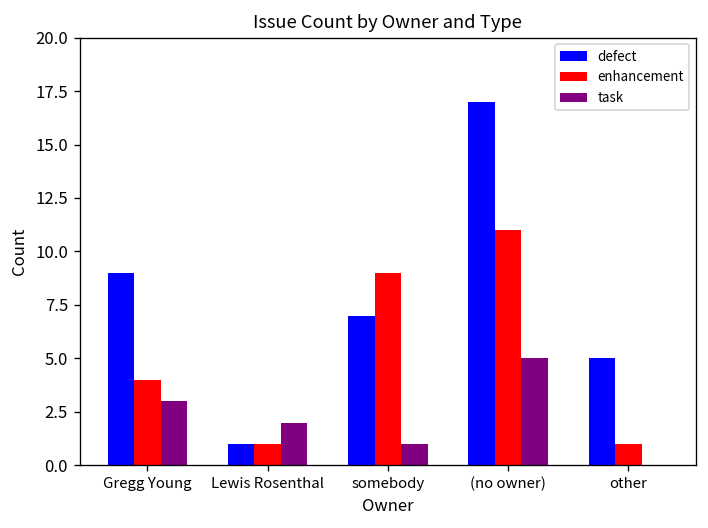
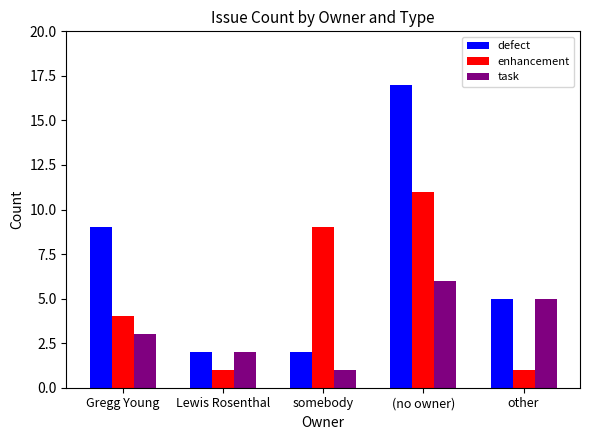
defect, Lewis Rosenthal: 1 -> 2
defect, somebody: 7 -> 2
task, (no owner): 5 -> 6
task, other: 0 -> 5
